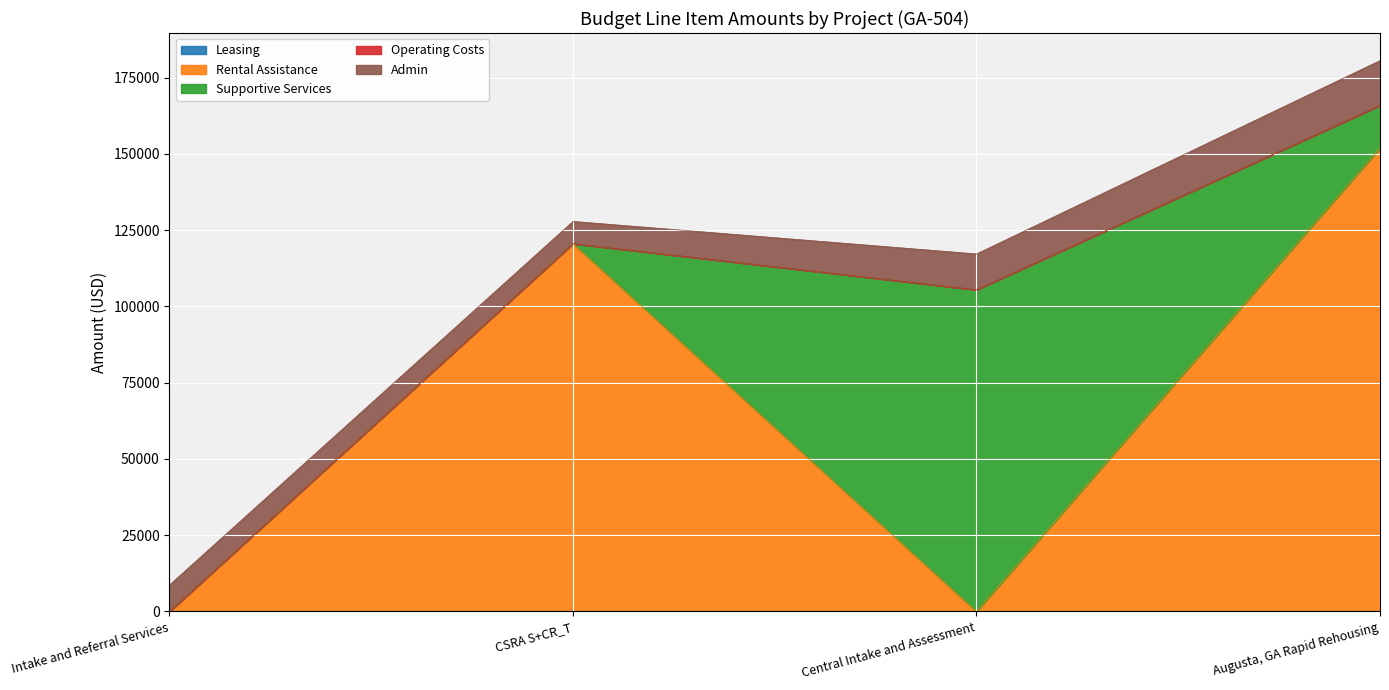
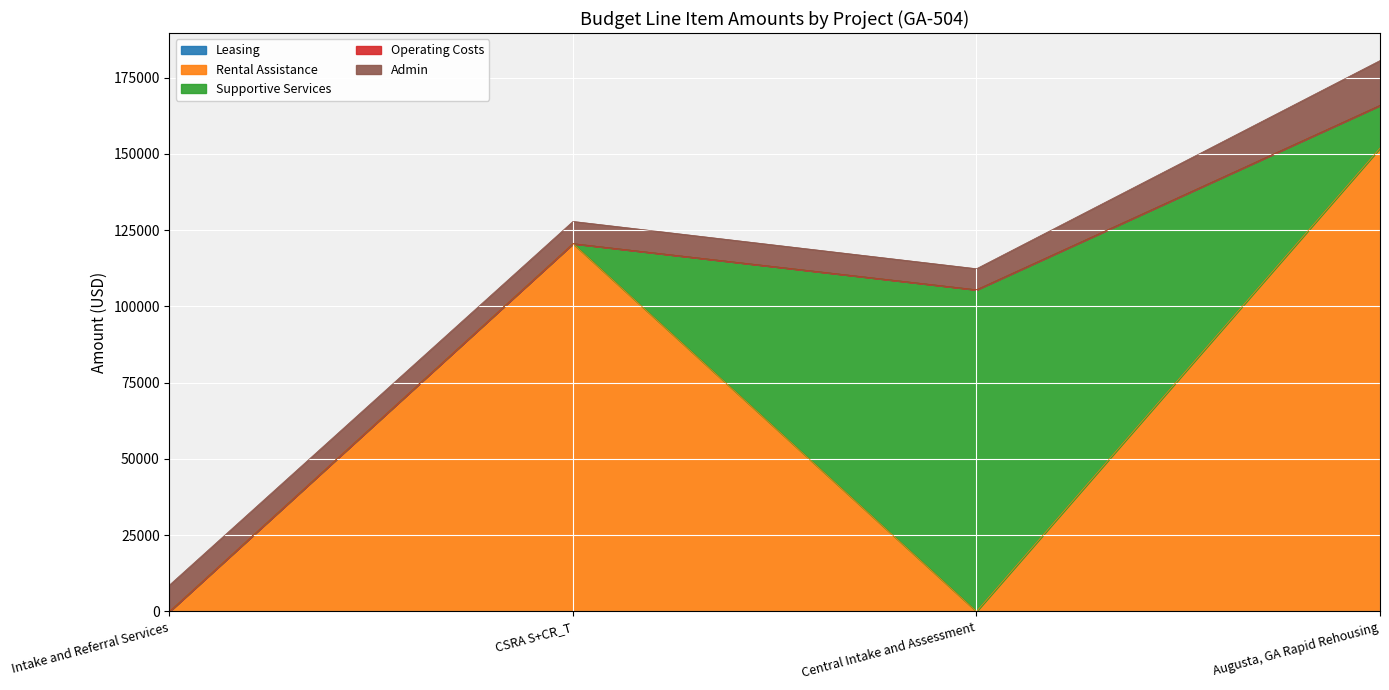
Admin, Central Intake and Assessment: 12000 -> 7000
